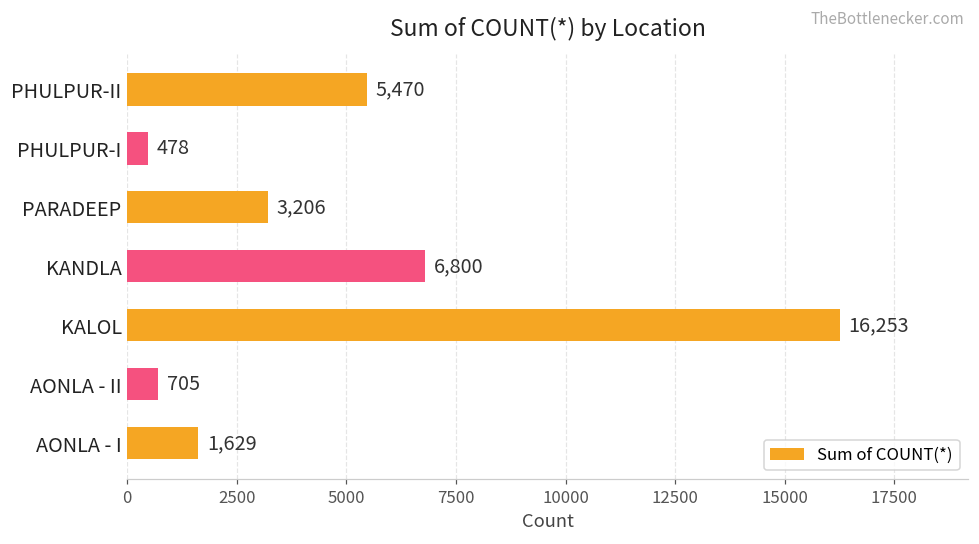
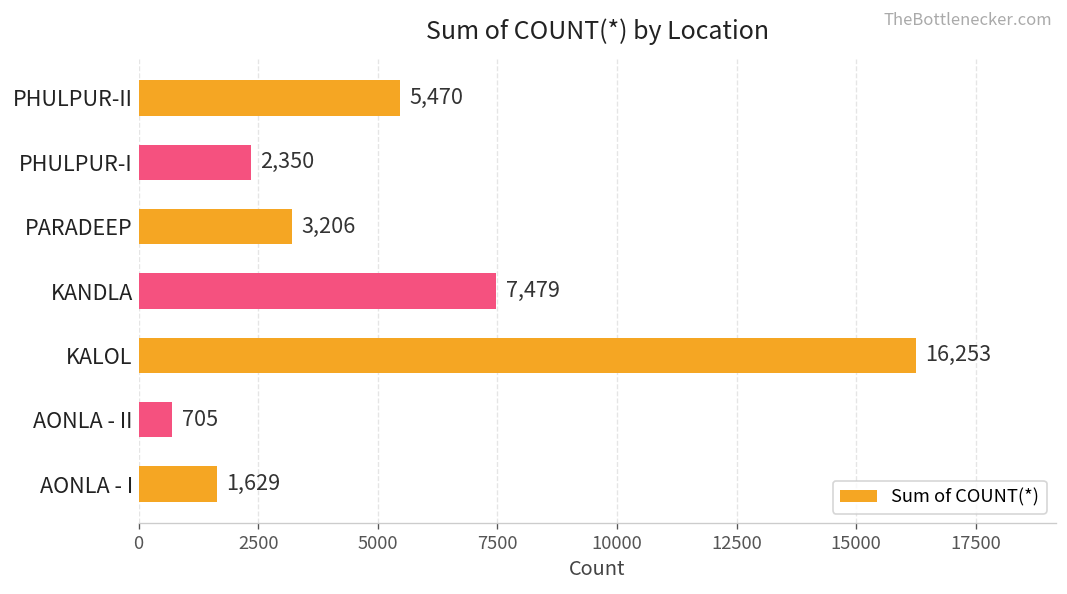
PHULPUR-I: 478 -> 2,350
KANDLA: 6,800 -> 7,479
